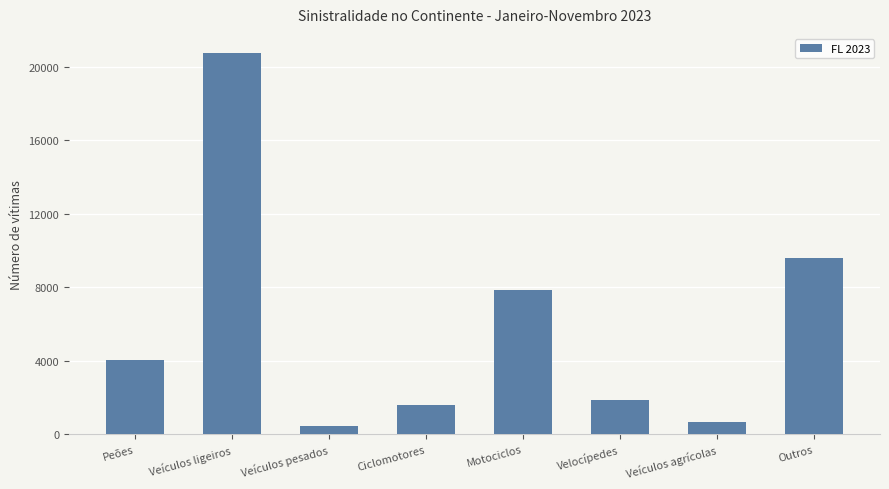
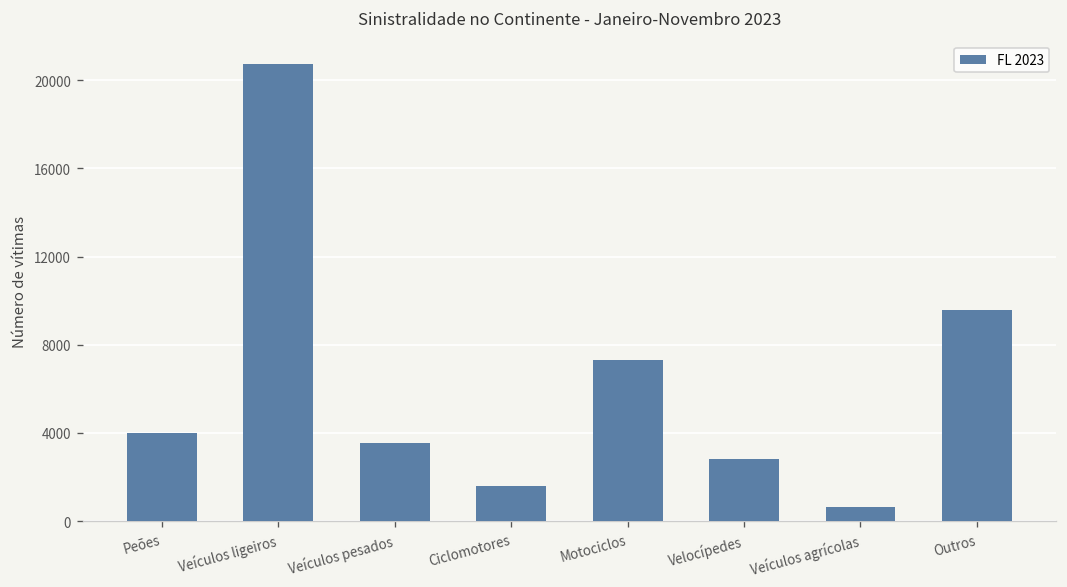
Veículos pesados: 500 -> 3500
Motociclos: 7800 -> 7300
Velocípedes: 1900 -> 2800
